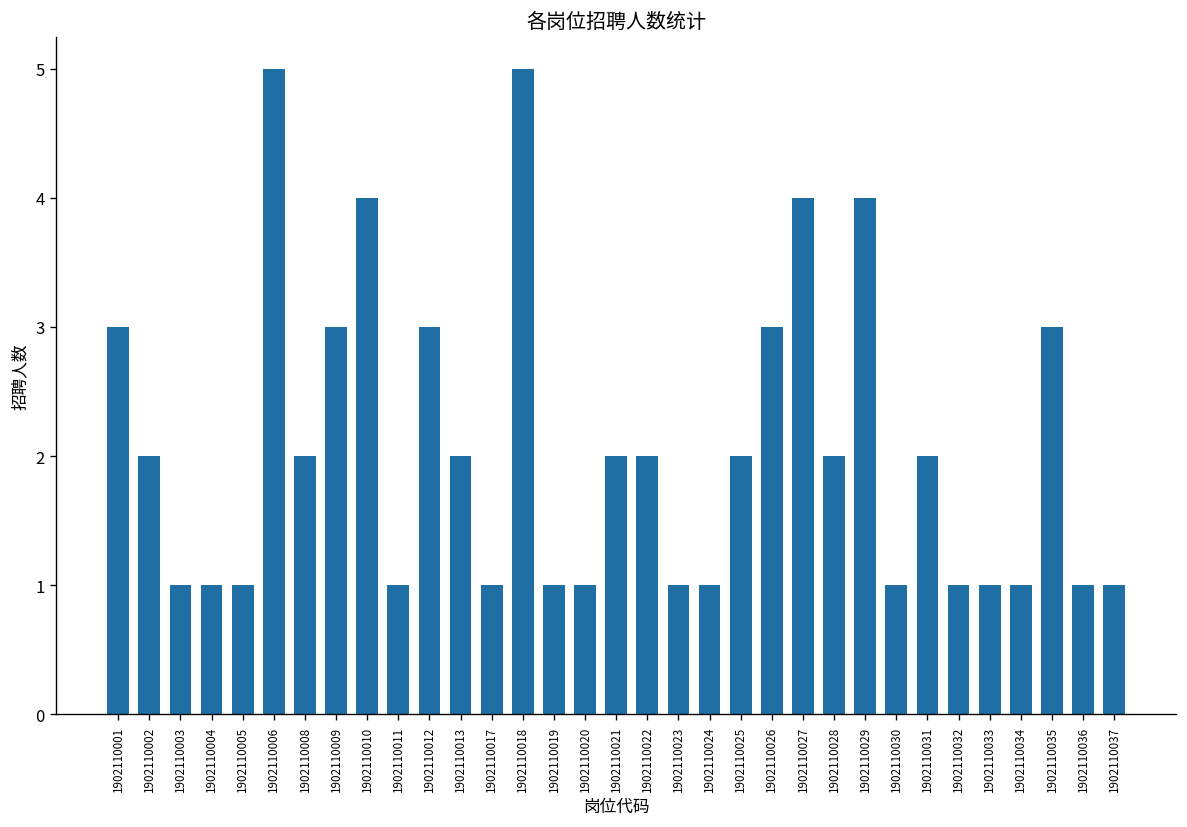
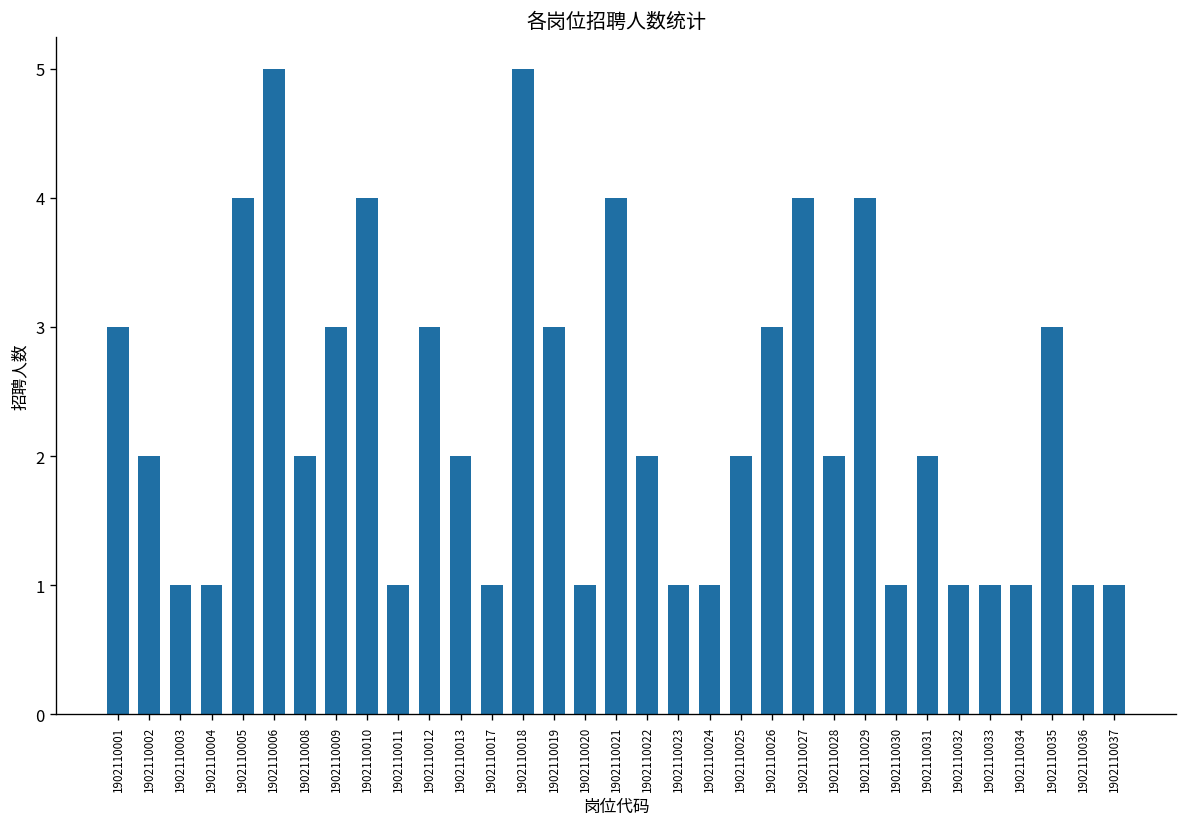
1902110005: 1 -> 4
1902110019: 1 -> 3
1902110021: 2 -> 4
